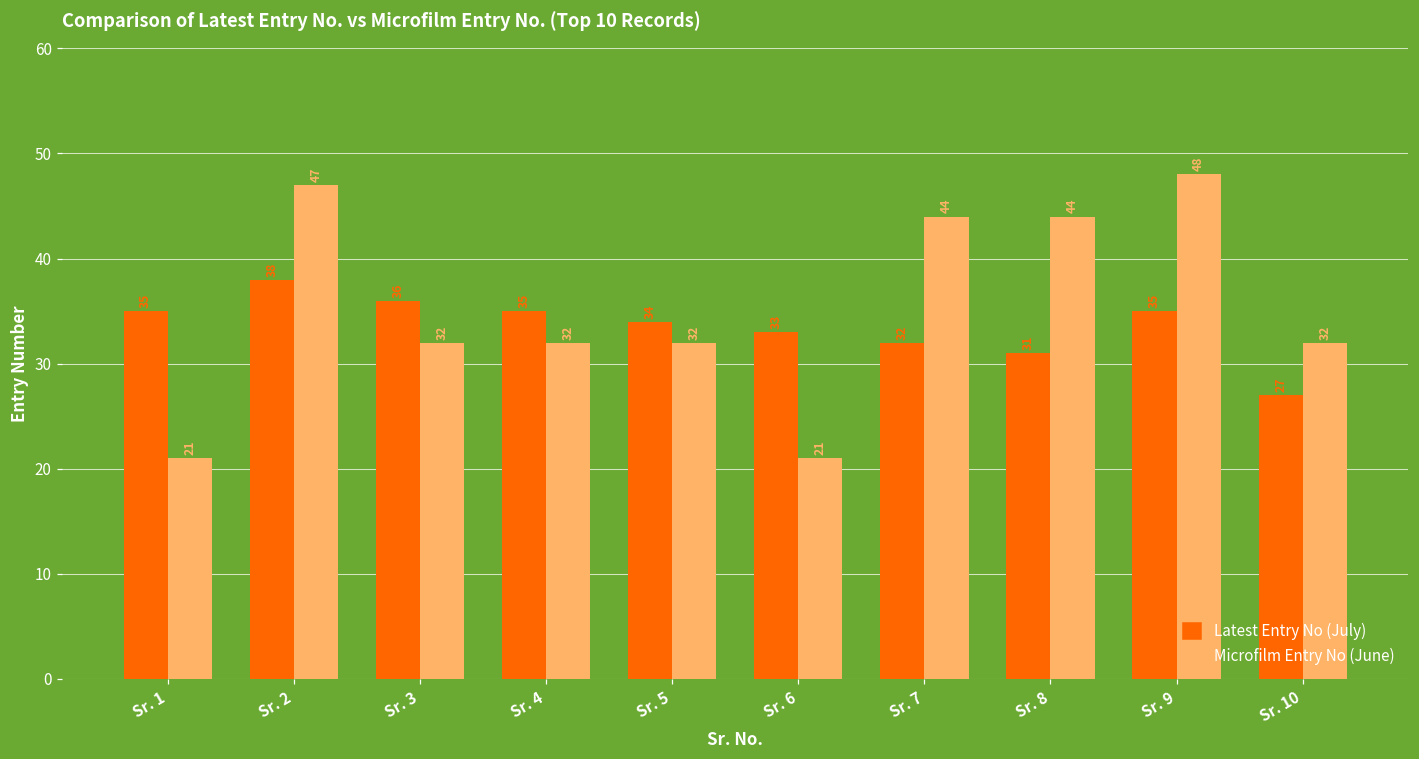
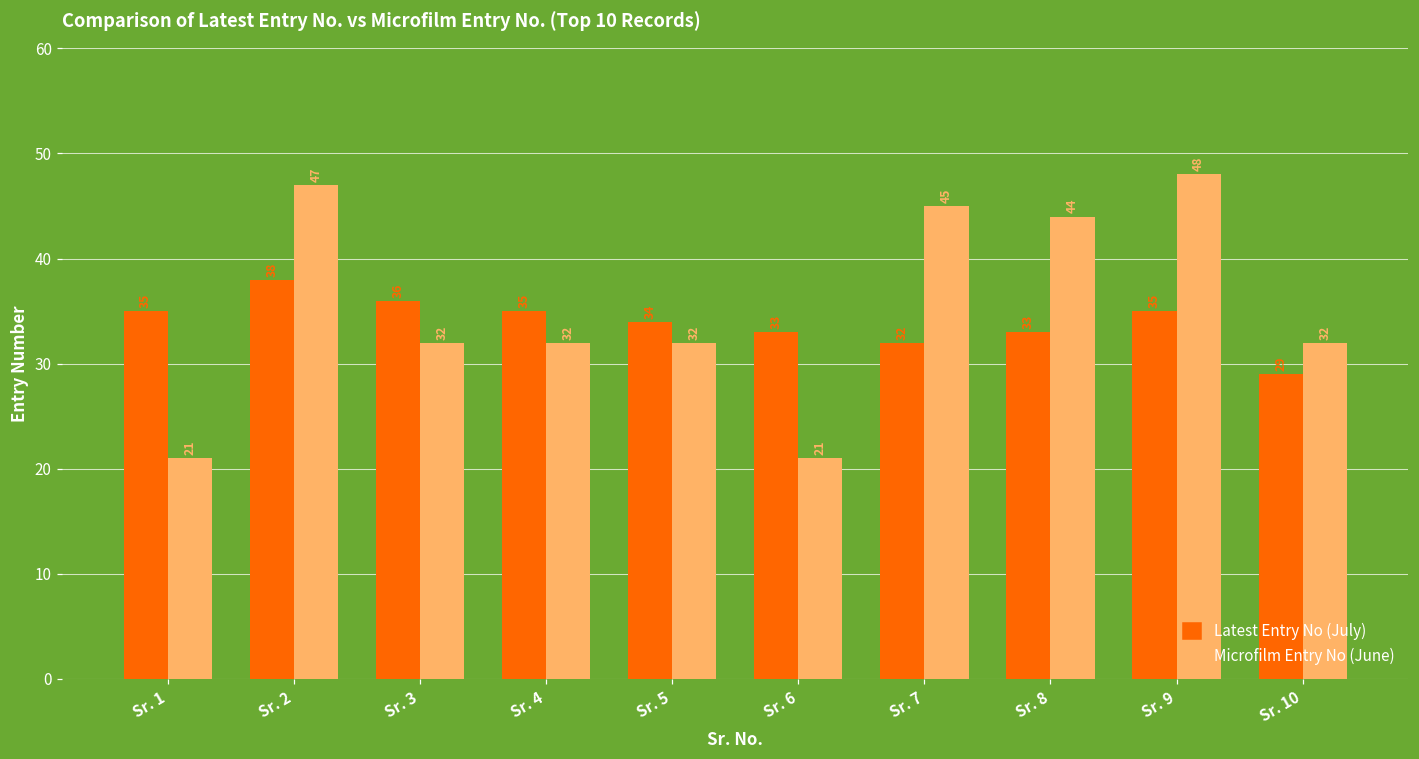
Microfilm Entry No (June), Sr. 7: 44 -> 45
Latest Entry No (July), Sr. 8: 31 -> 33
Latest Entry No (July), Sr. 10: 27 -> 29
